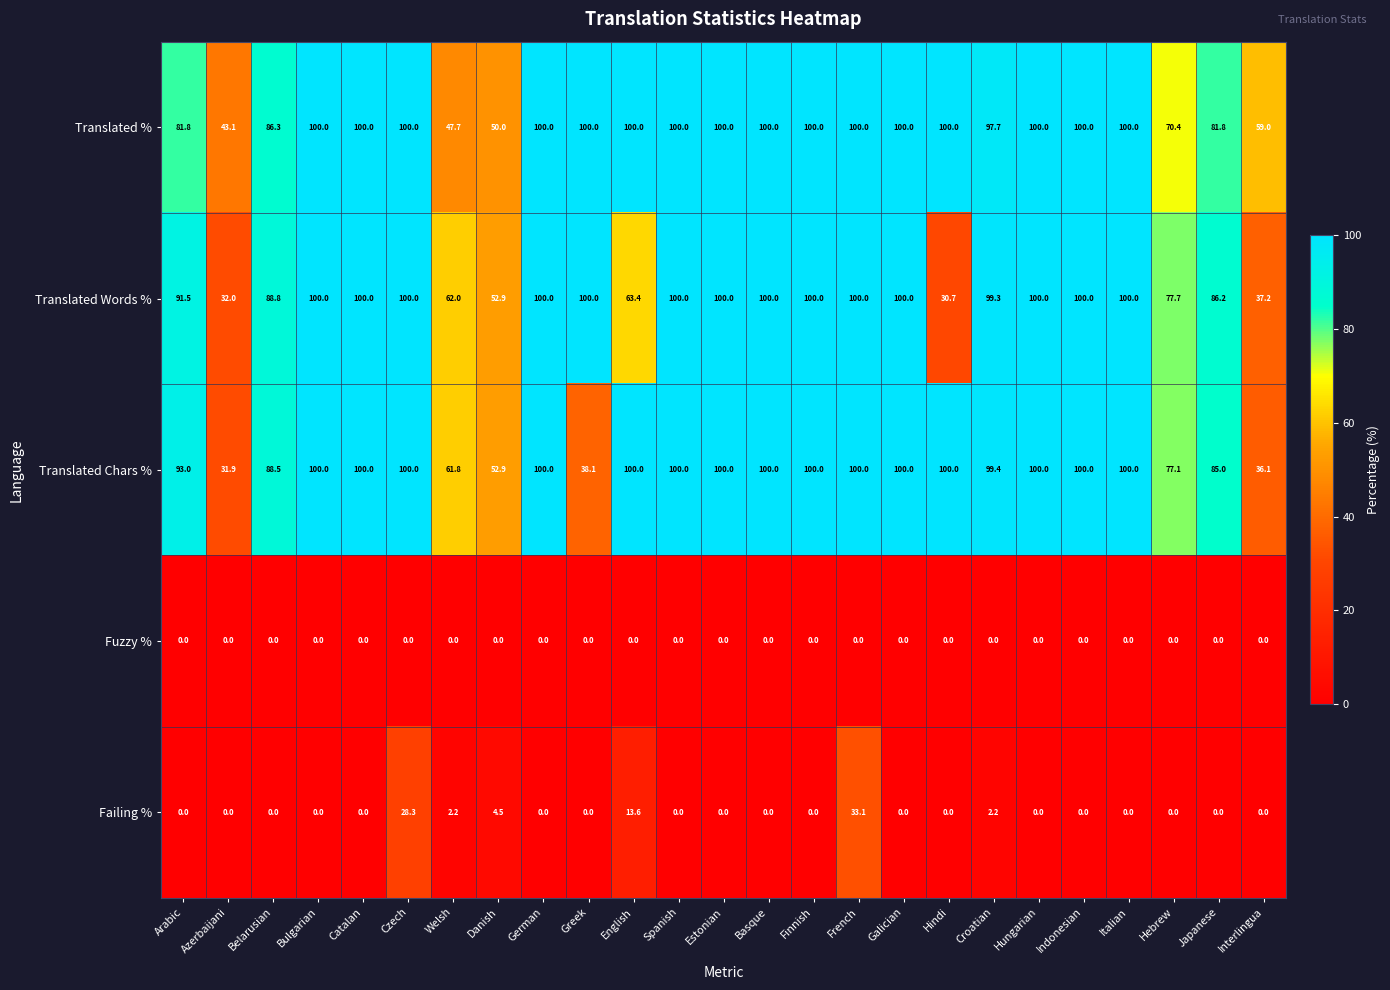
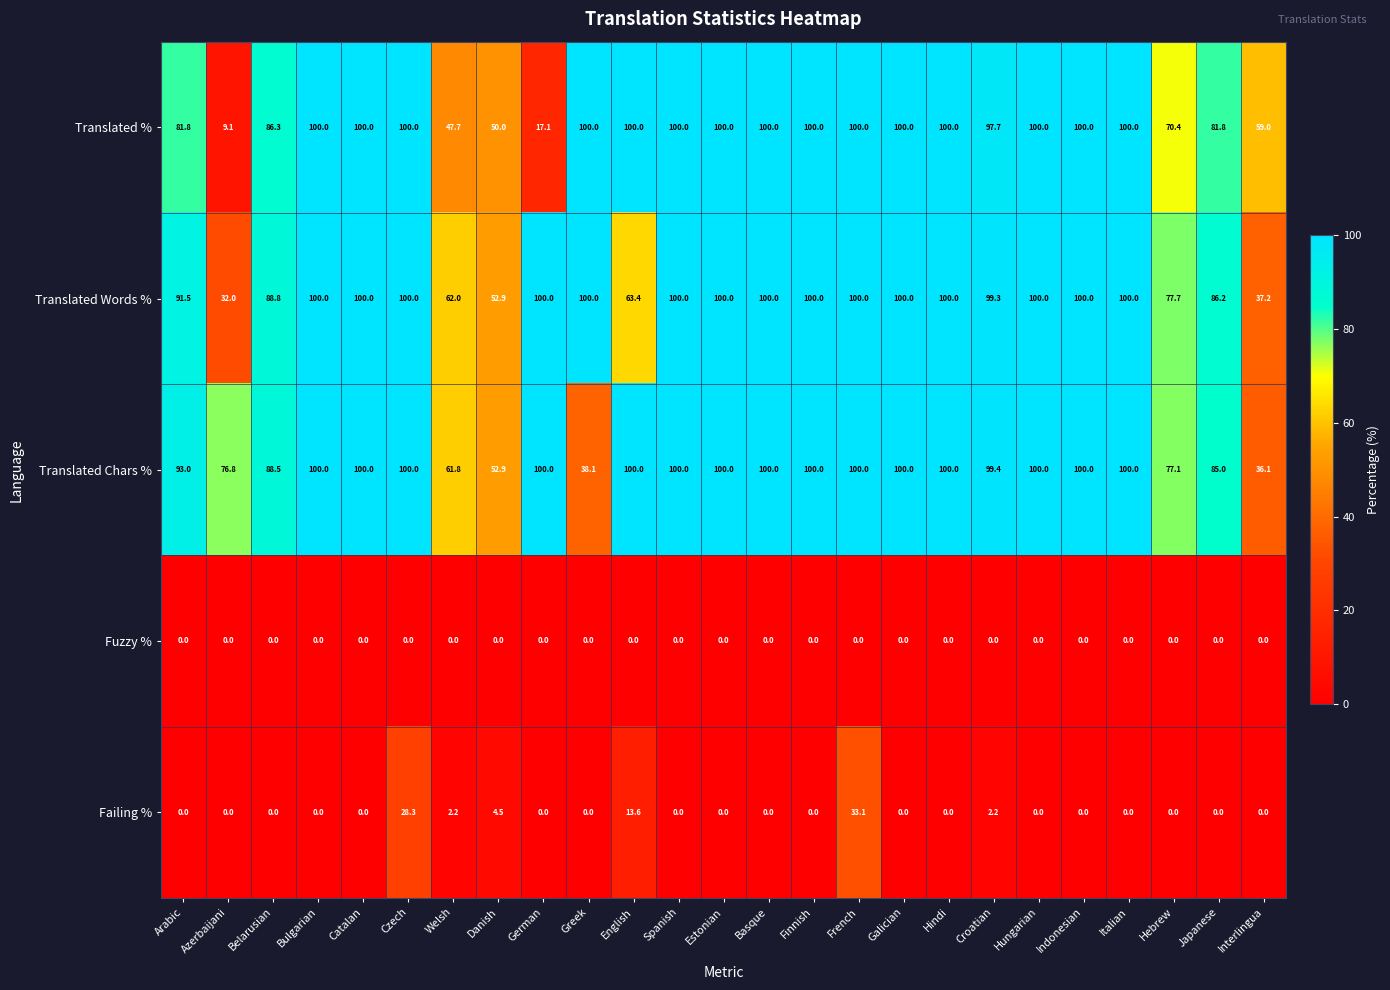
Translated %, Azerbaijani: 43.1 -> 9.1
Translated %, German: 100.0 -> 17.1
Translated Words %, Hindi: 30.7 -> 100.0
Translated Chars %, Azerbaijani: 31.9 -> 76.8
